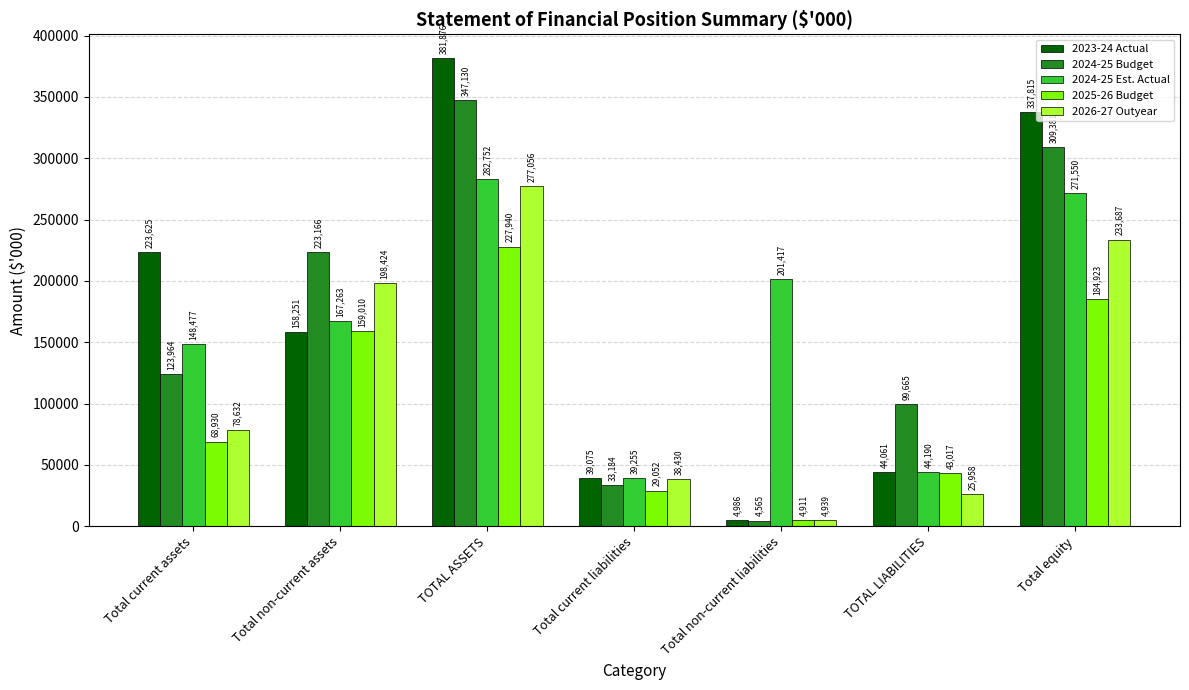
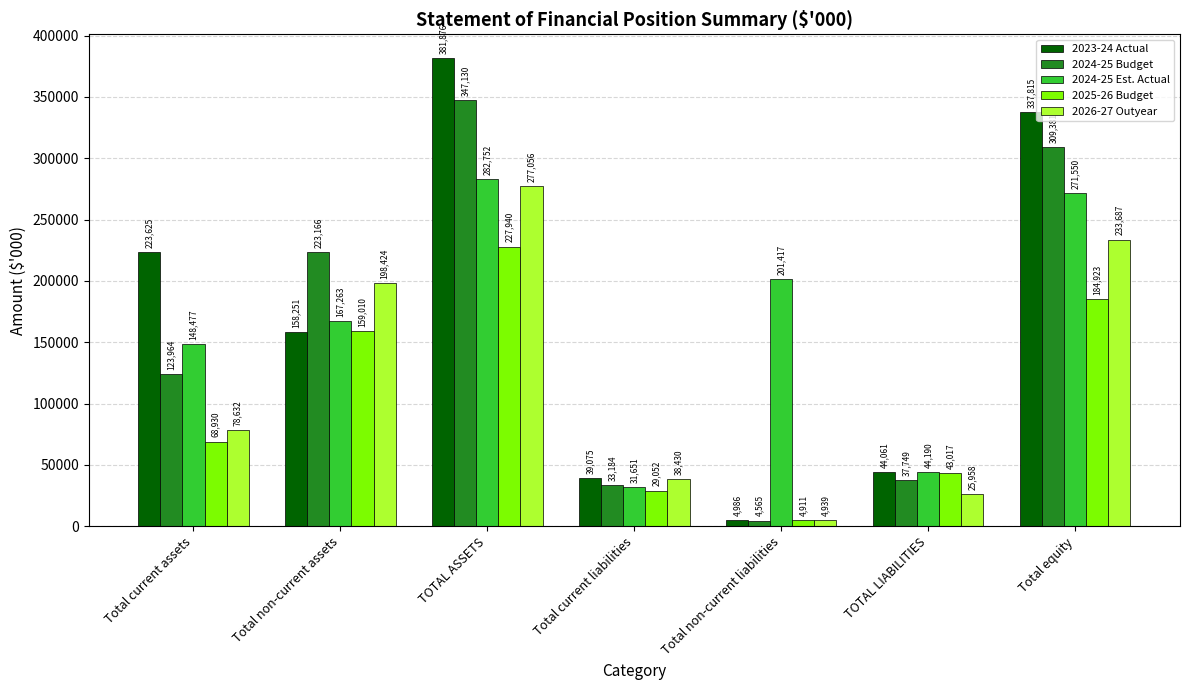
2024-25 Est. Actual, Total current liabilities: 39,255 -> 31,651
2024-25 Budget, TOTAL LIABILITIES: 99,665 -> 37,749
